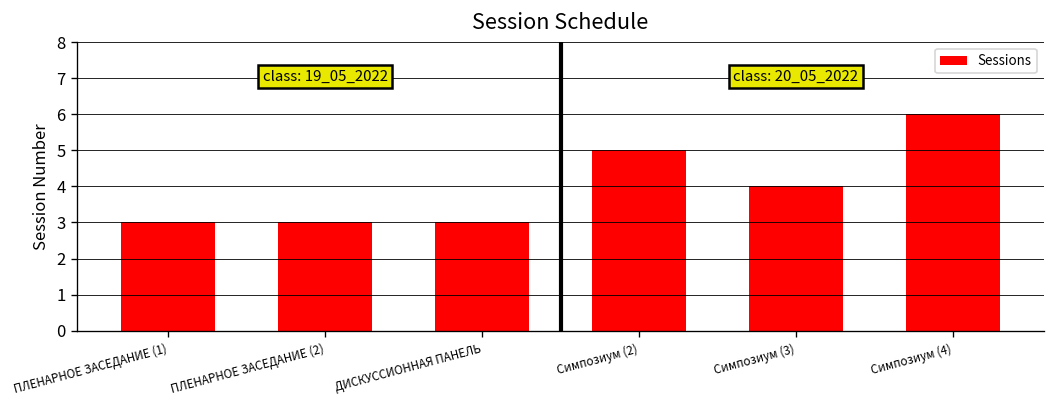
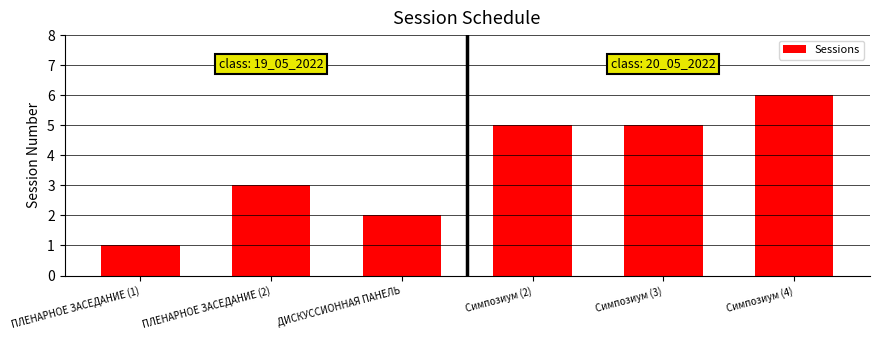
ПЛЕНАРНОЕ ЗАСЕДАНИЕ (1): 3 -> 1
ДИСКУССИОННАЯ ПАНЕЛЬ: 3 -> 2
Симпозиум (3): 4 -> 5
